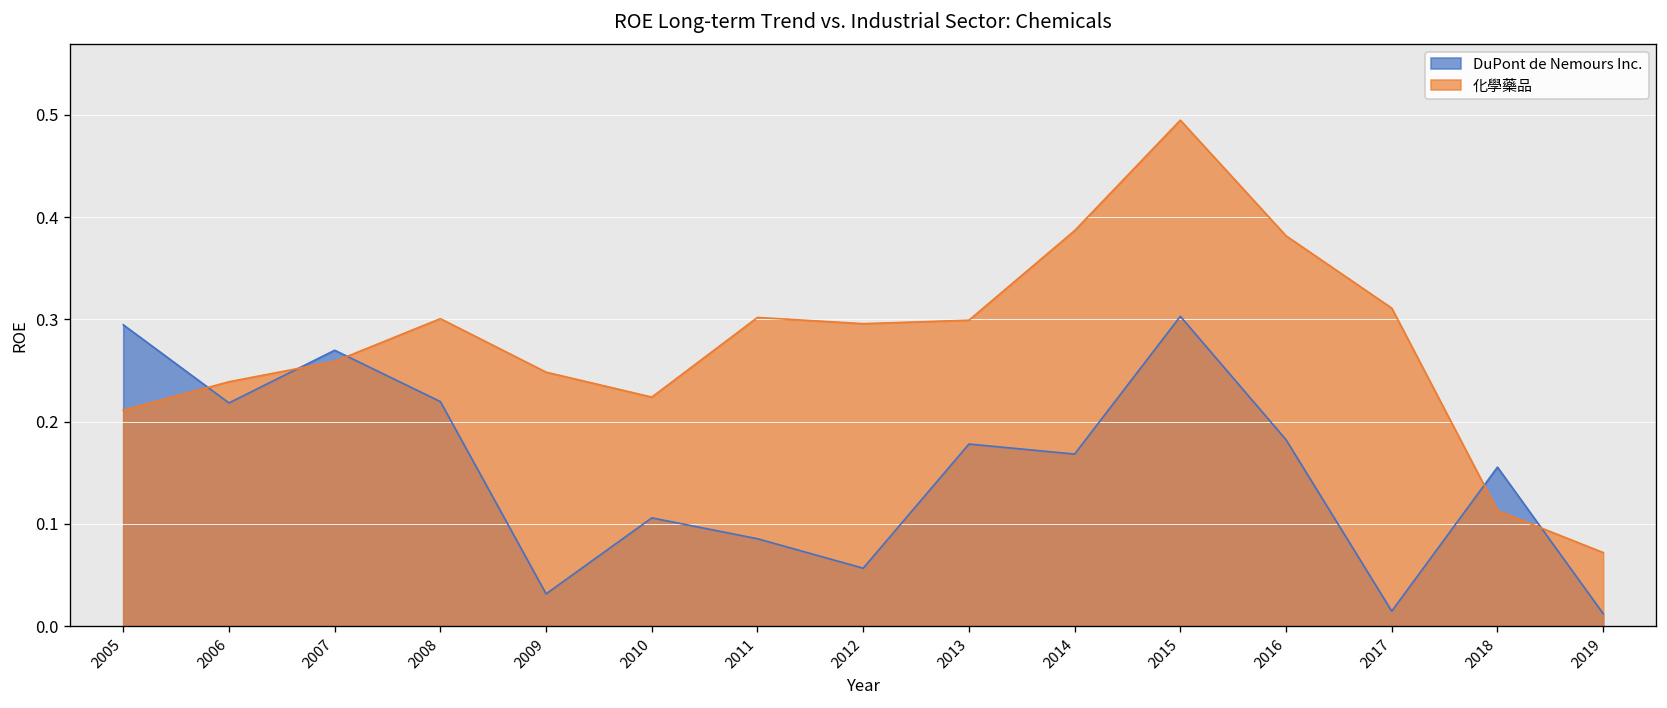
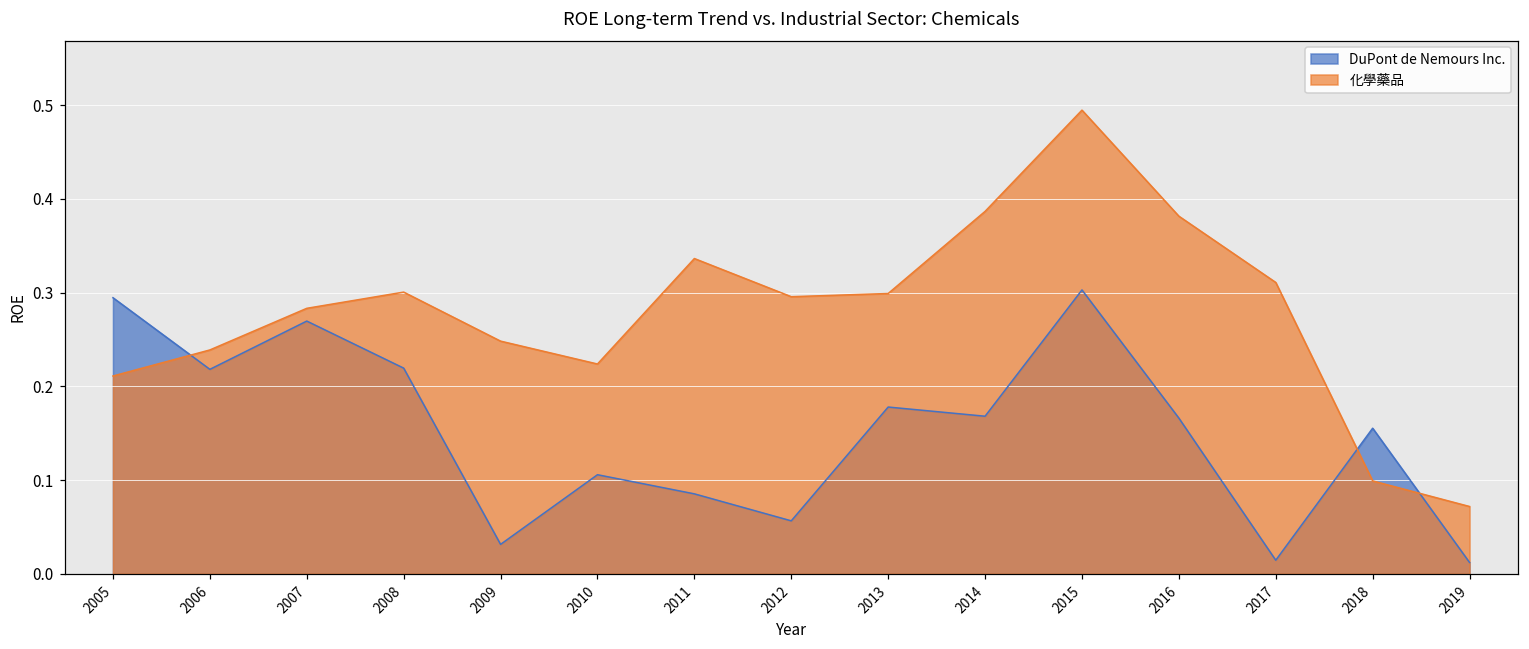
化學藥品, 2007: 0.26 -> 0.28
化學藥品, 2011: 0.30 -> 0.34
DuPont de Nemours Inc., 2016: 0.18 -> 0.17
化學藥品, 2018: 0.11 -> 0.10
